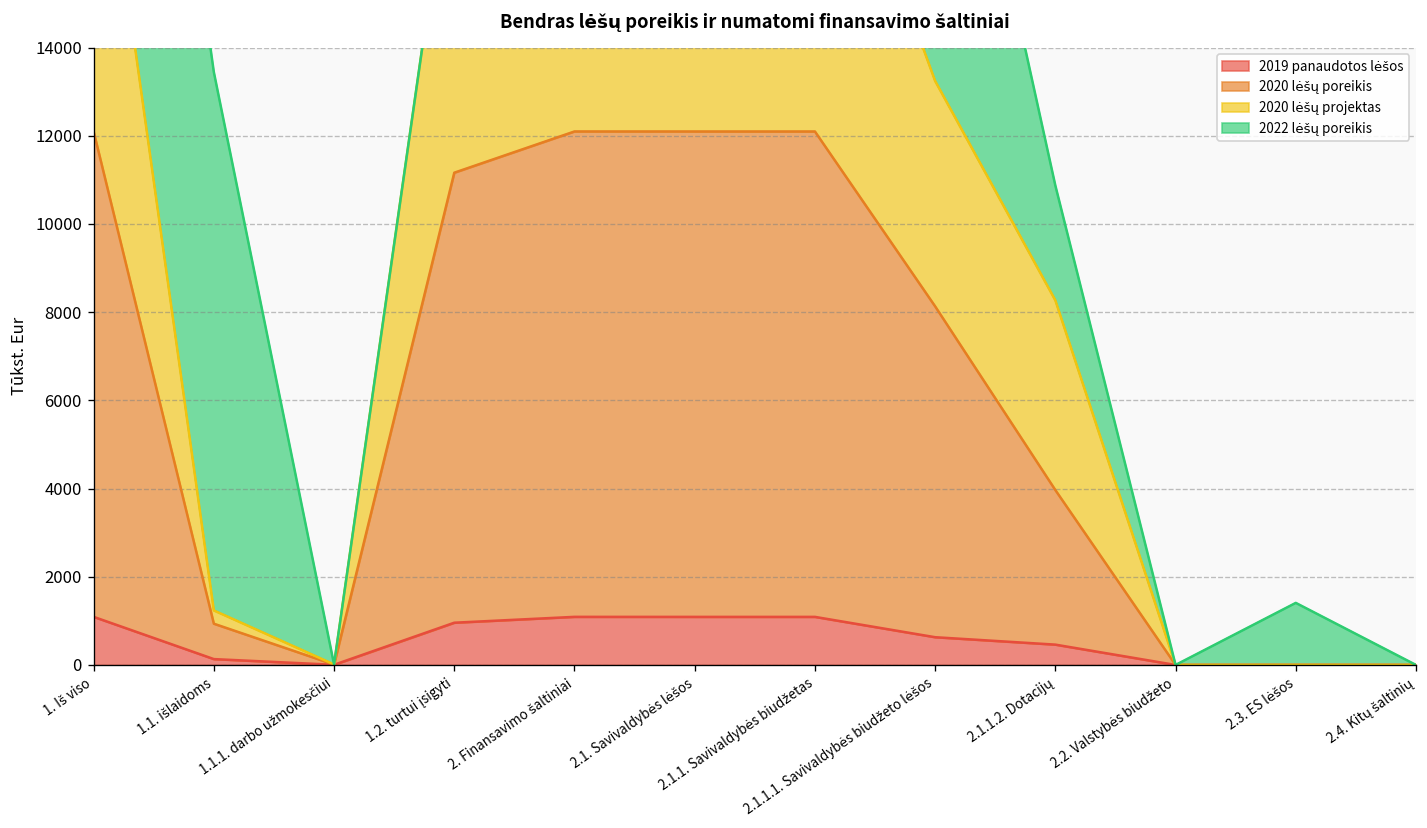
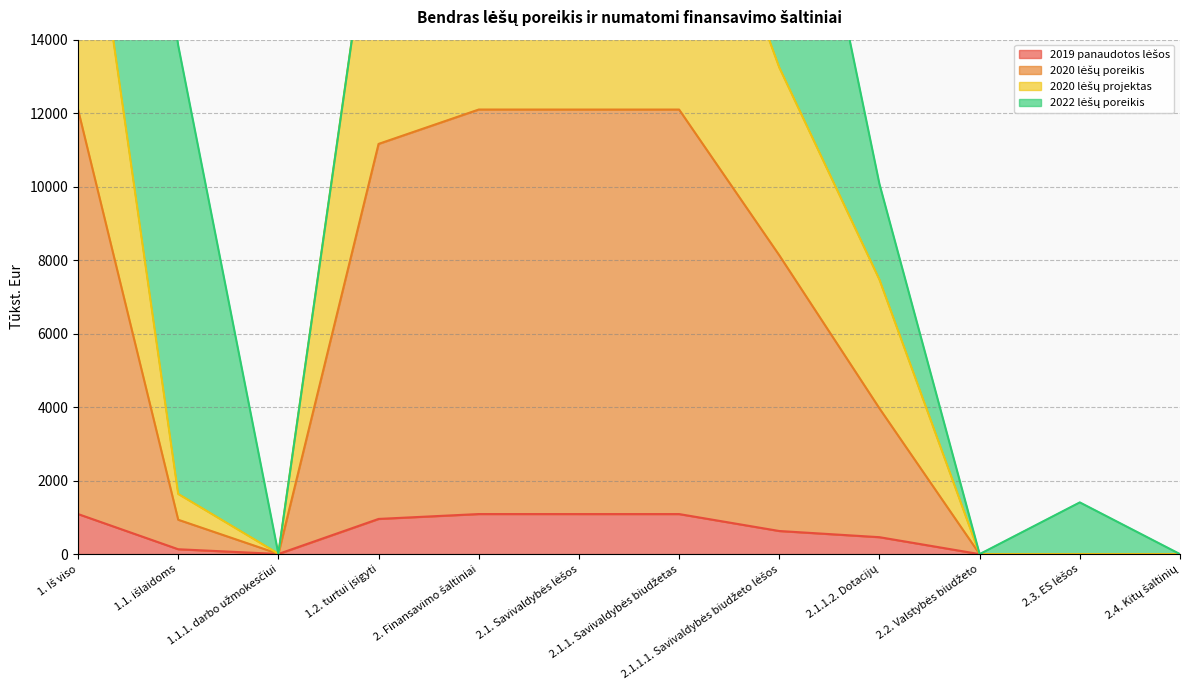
2020 lėšų projektas, 1.1. išlaidoms: 300 -> 700
2020 lėšų projektas, 2.1.1.2. Dotacijų: 4300 -> 3500
